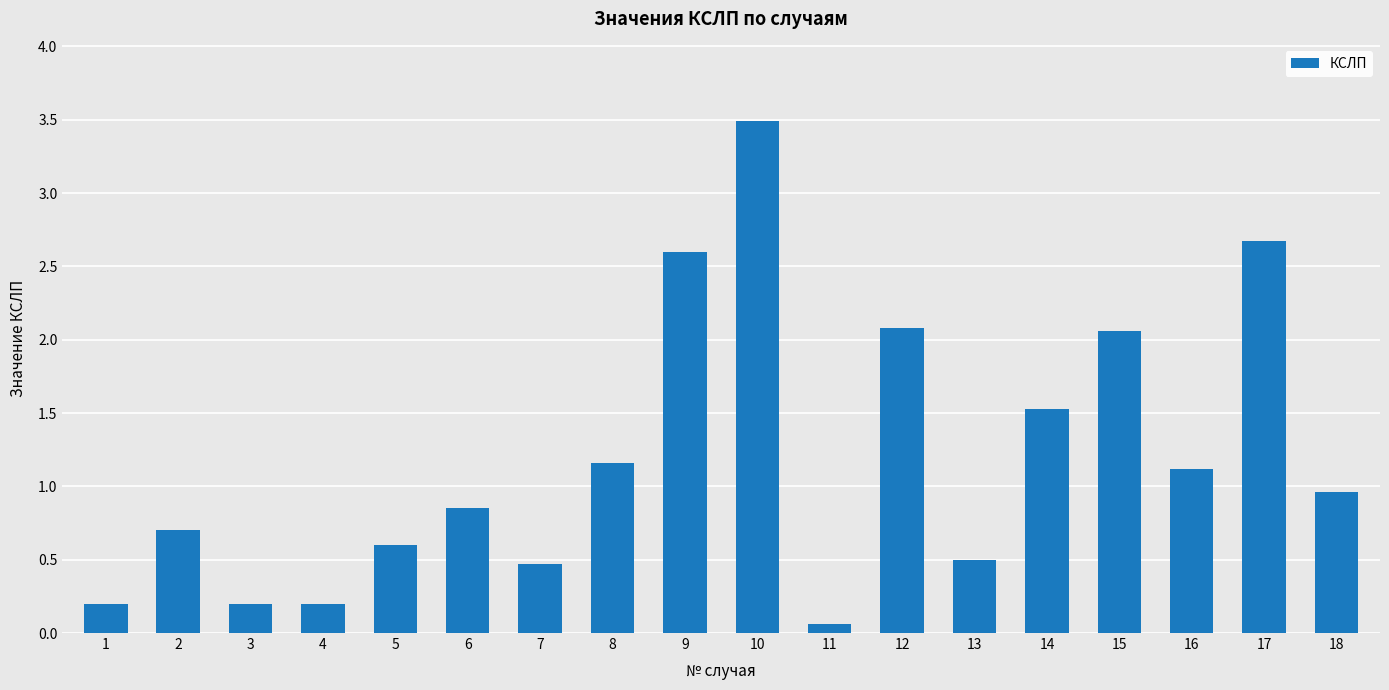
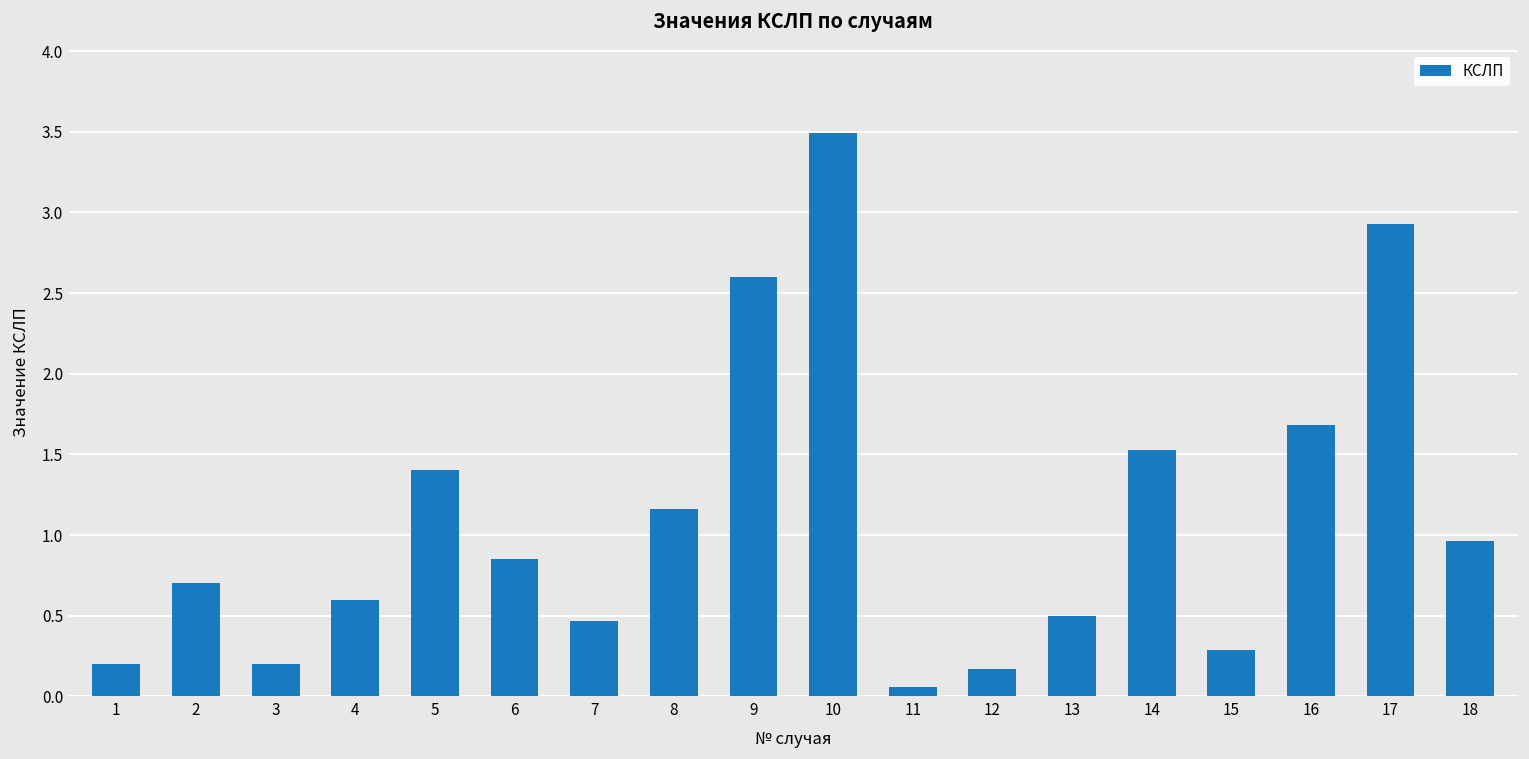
4: 0.2 -> 0.6
5: 0.6 -> 1.4
12: 2.08 -> 0.17
15: 2.06 -> 0.29
16: 1.12 -> 1.68
17: 2.67 -> 2.93
